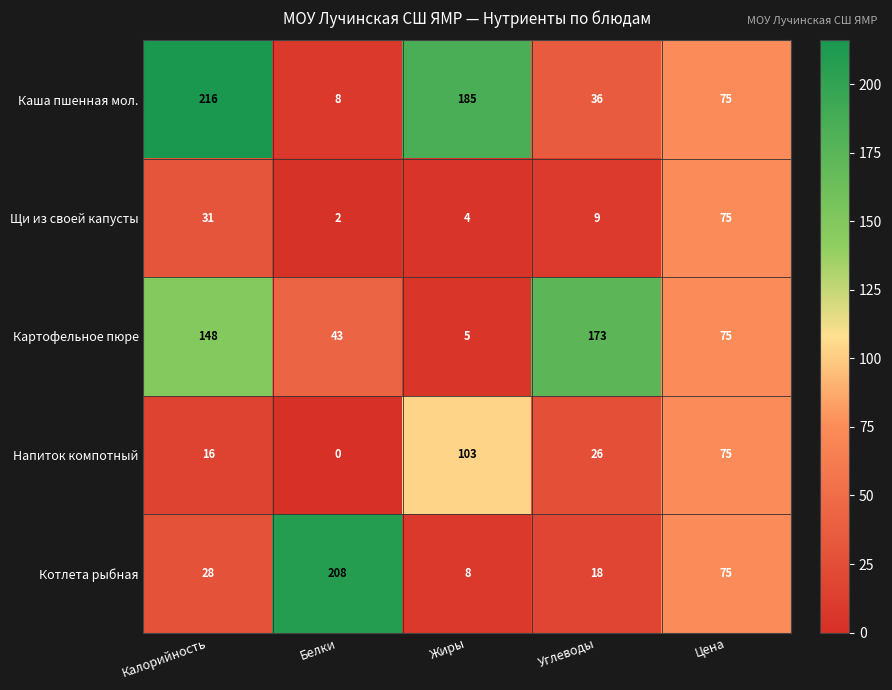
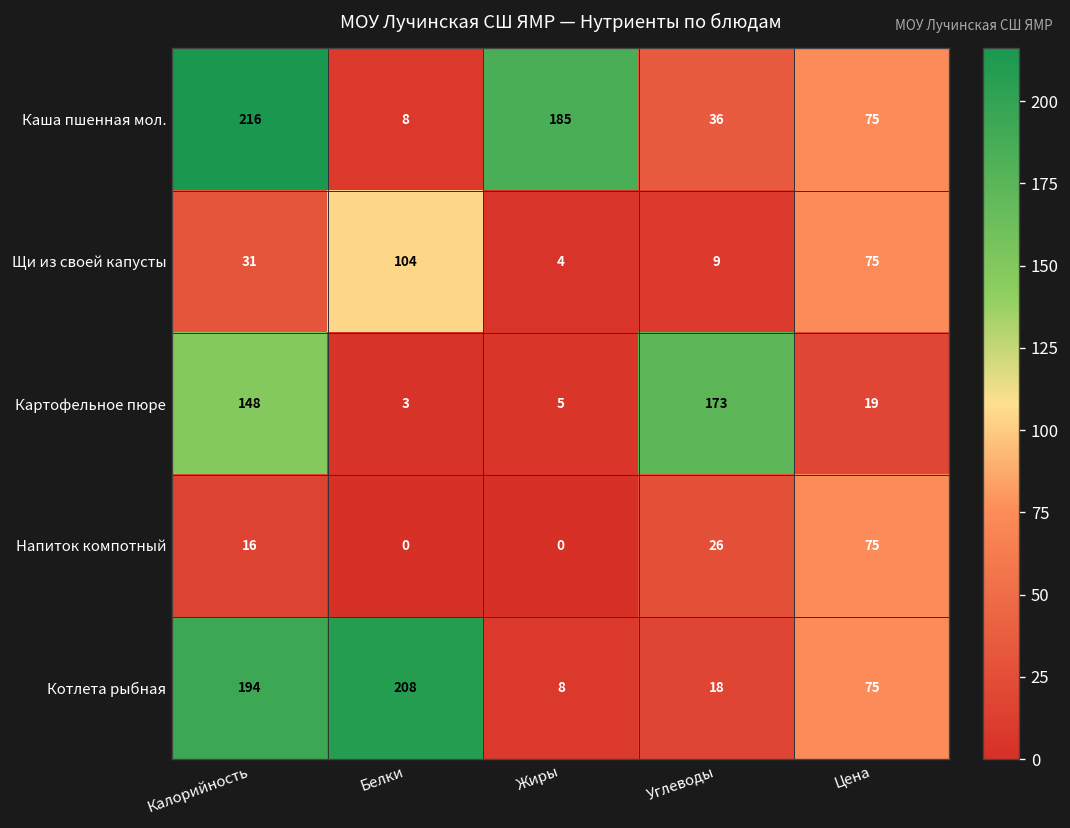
Щи из своей капусты, Белки: 2 -> 104
Картофельное пюре, Белки: 43 -> 3
Картофельное пюре, Цена: 75 -> 19
Напиток компотный, Жиры: 103 -> 0
Котлета рыбная, Калорийность: 28 -> 194
